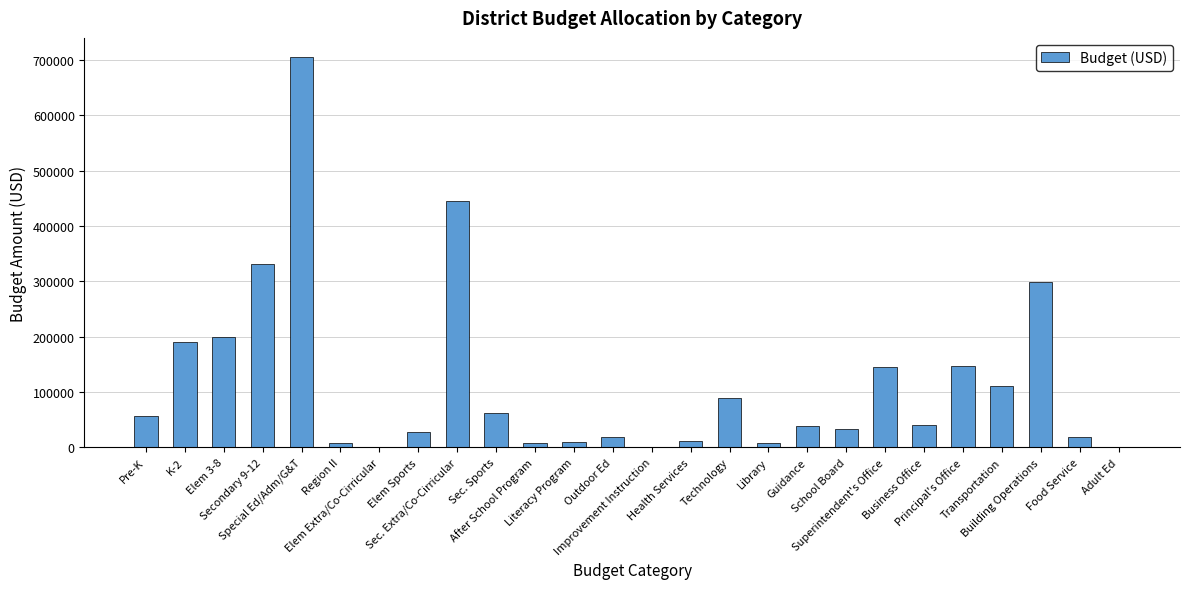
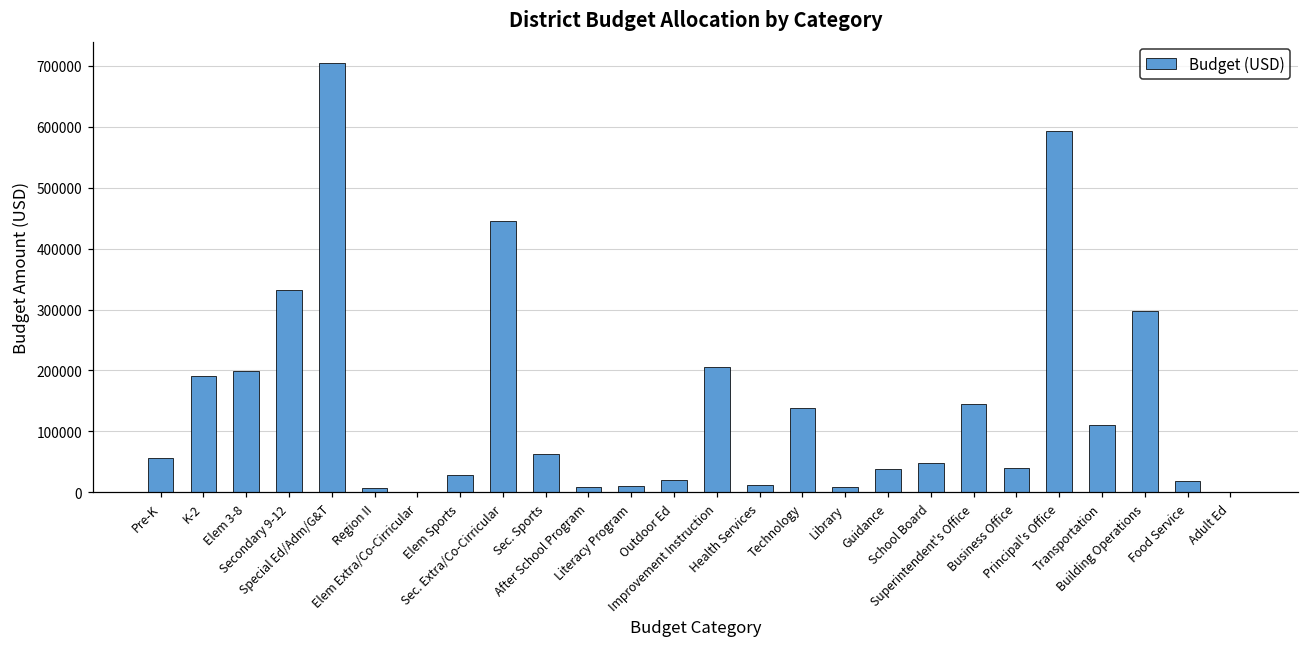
Improvement Instruction: 0 -> 200000
Technology: 90000 -> 140000
School Board: 30000 -> 50000
Principal's Office: 150000 -> 590000
